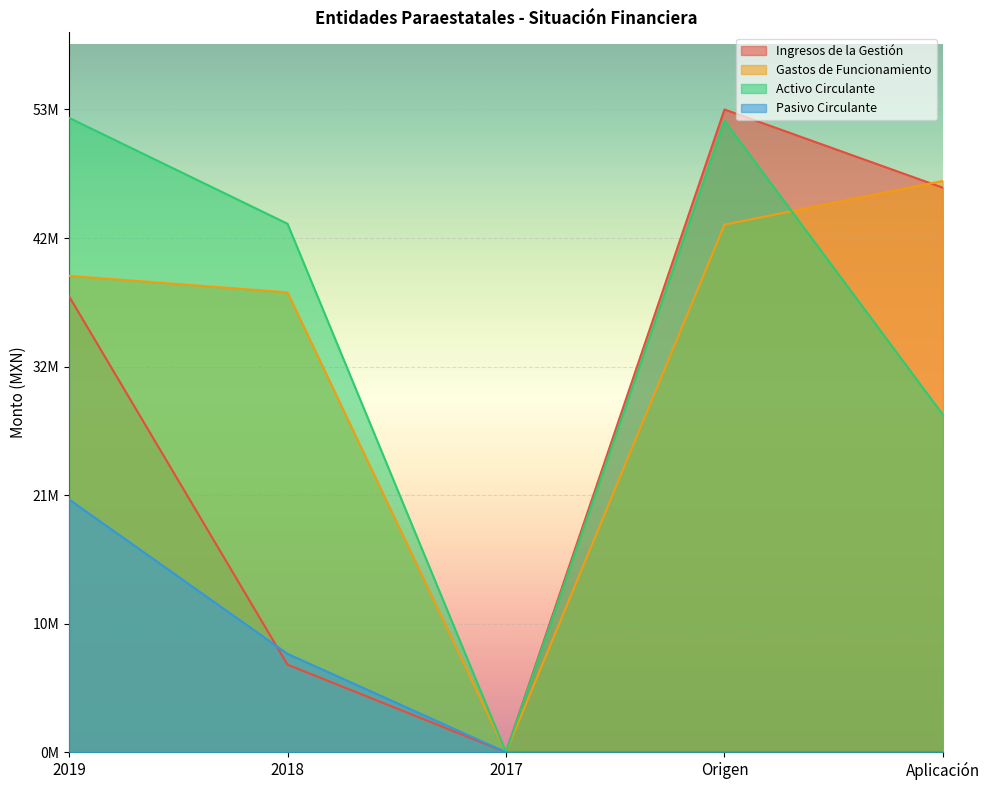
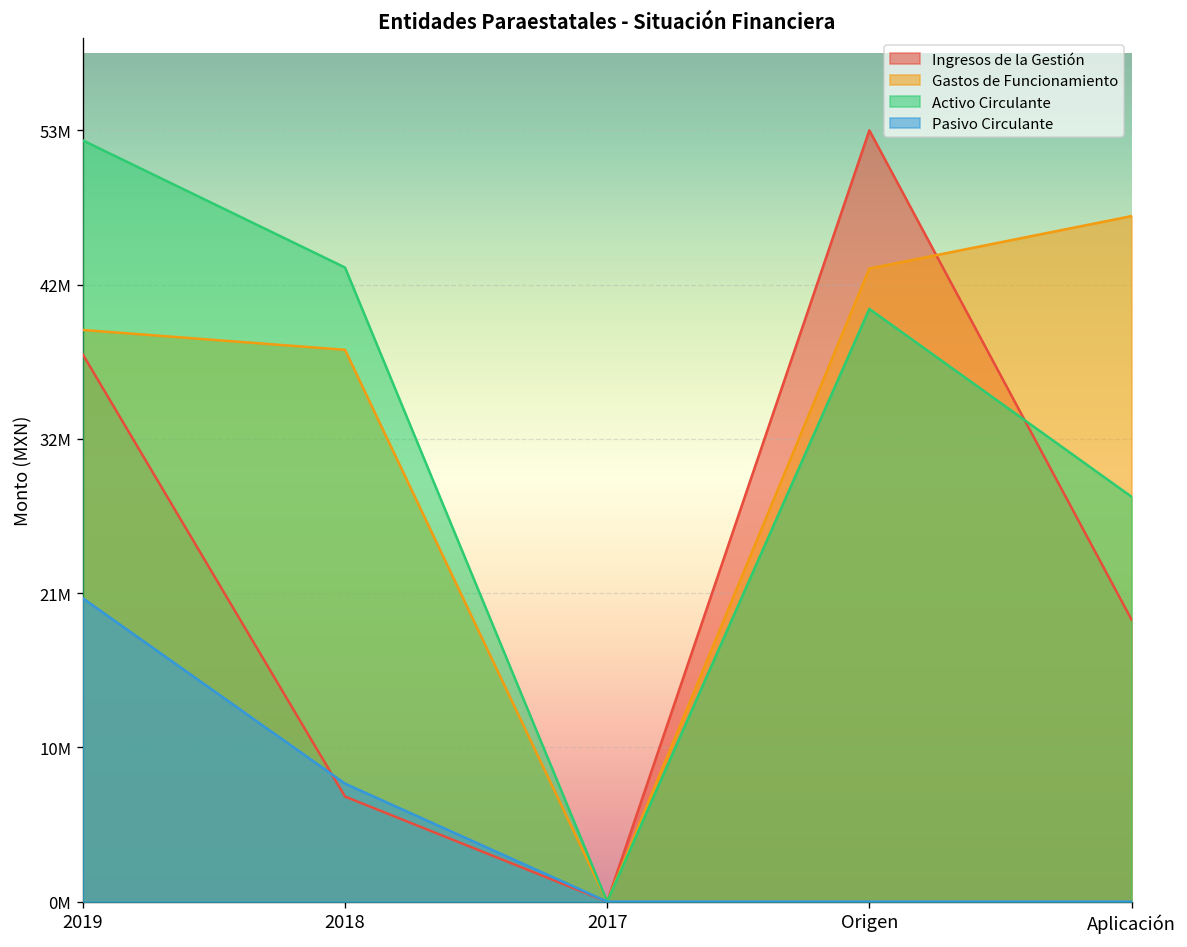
Activo Circulante, Origen: 52700000 -> 41200000
Ingresos de la Gestión, Aplicación: 47100000 -> 19600000
